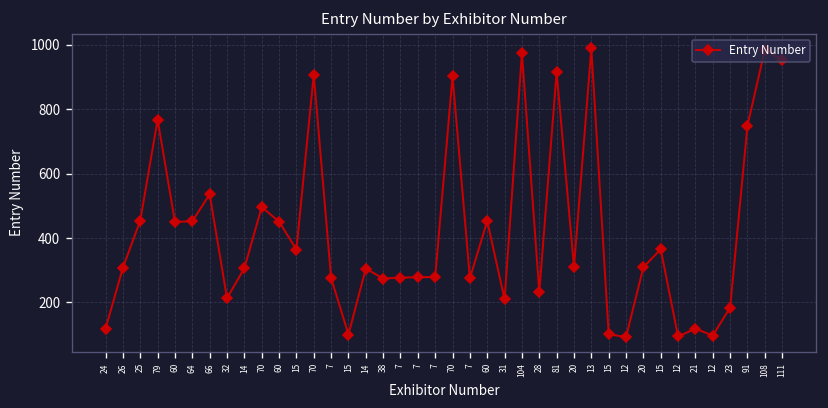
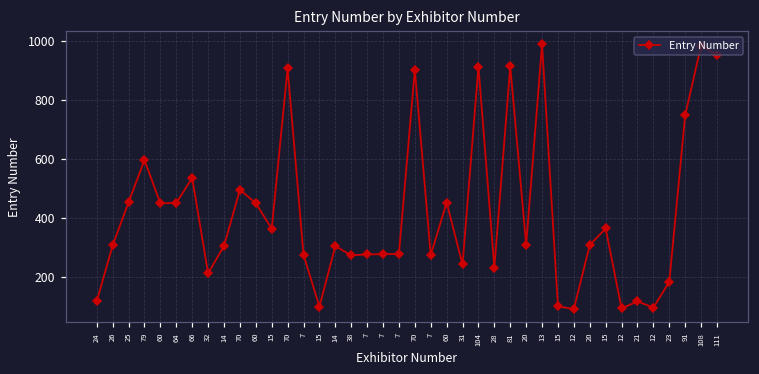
79: 770 -> 600
31: 210 -> 240
104: 980 -> 910
